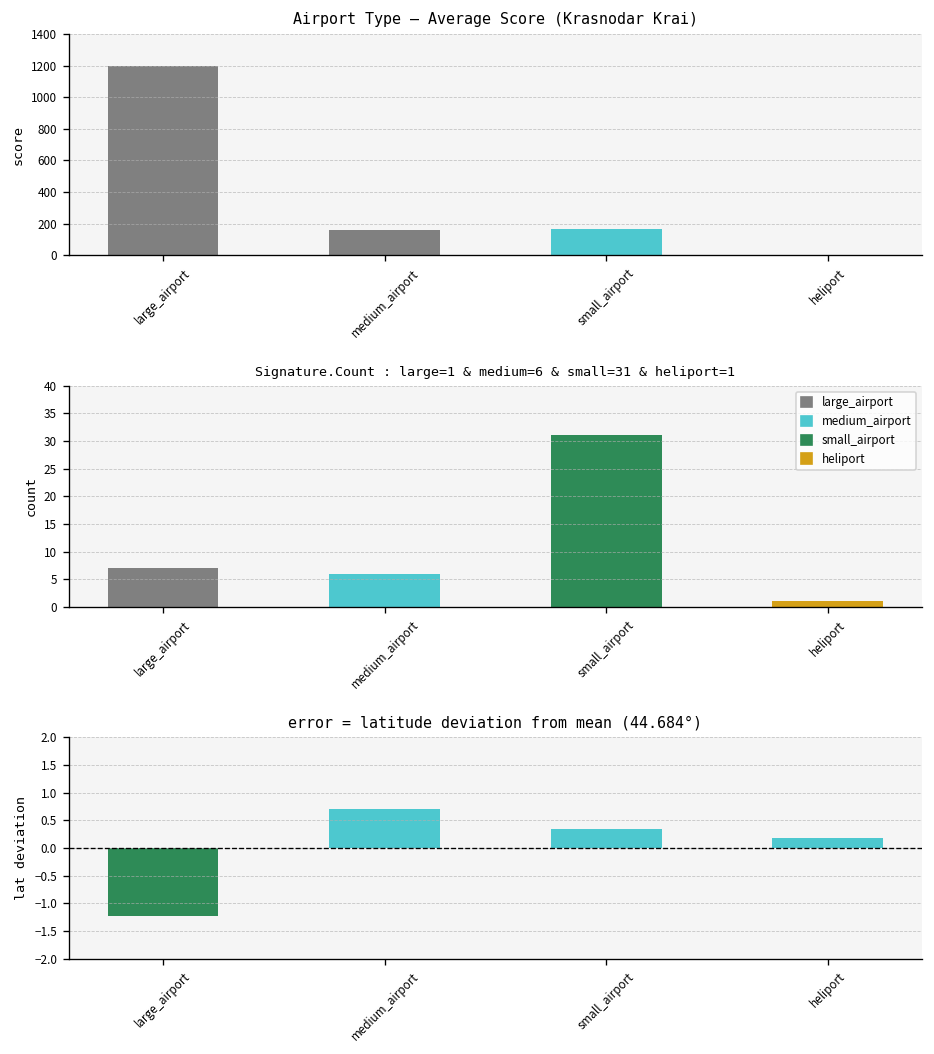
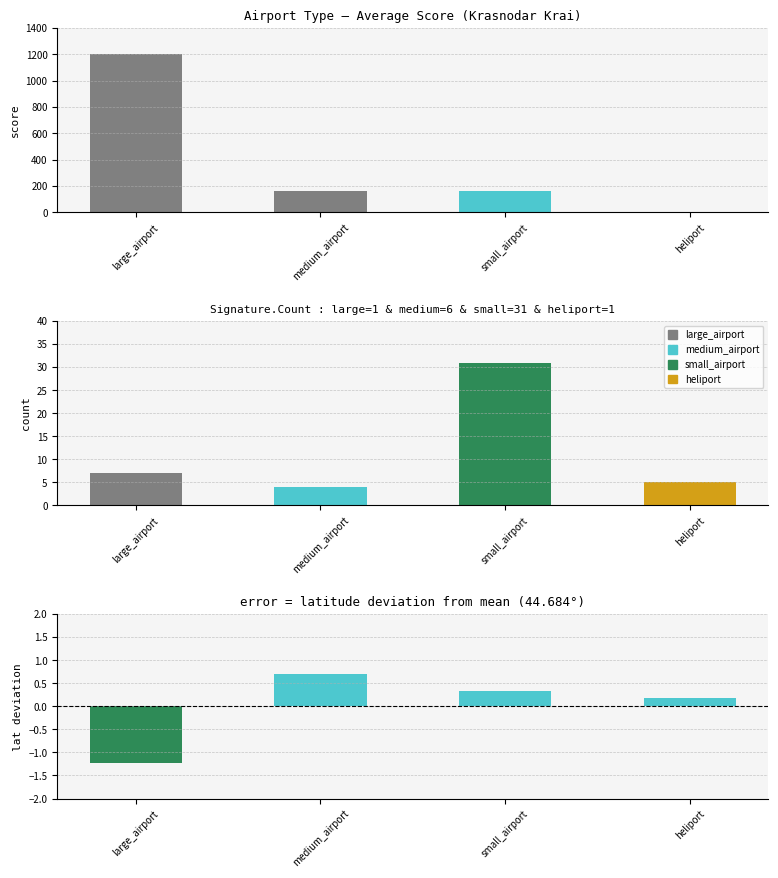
Signature.Count : large=1 & medium=6 & small=31 & heliport=1, medium_airport: 6 -> 4
Signature.Count : large=1 & medium=6 & small=31 & heliport=1, heliport: 1 -> 5
